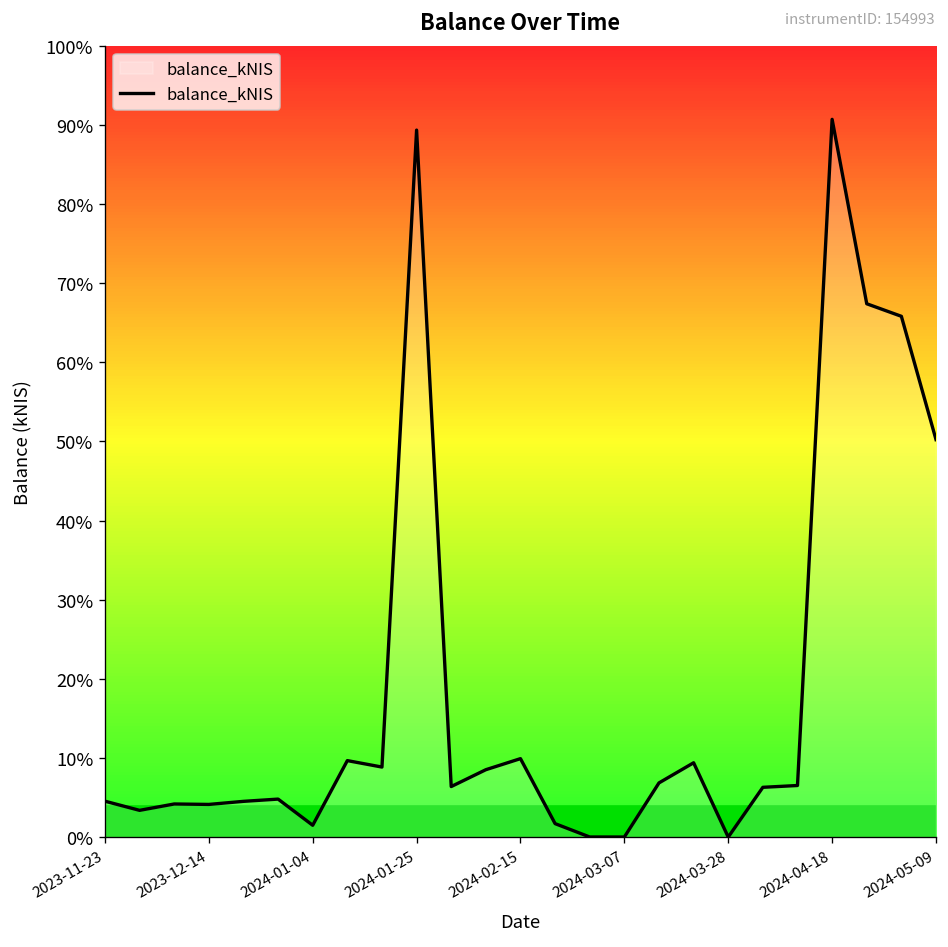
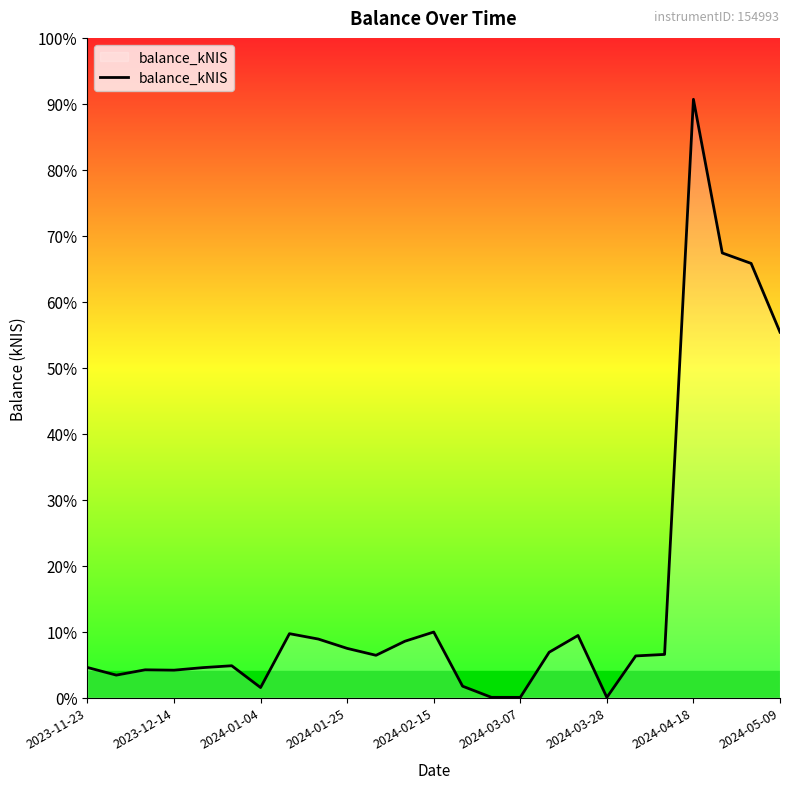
2024-01-25: 89% -> 7%
2024-05-09: 50% -> 55%
